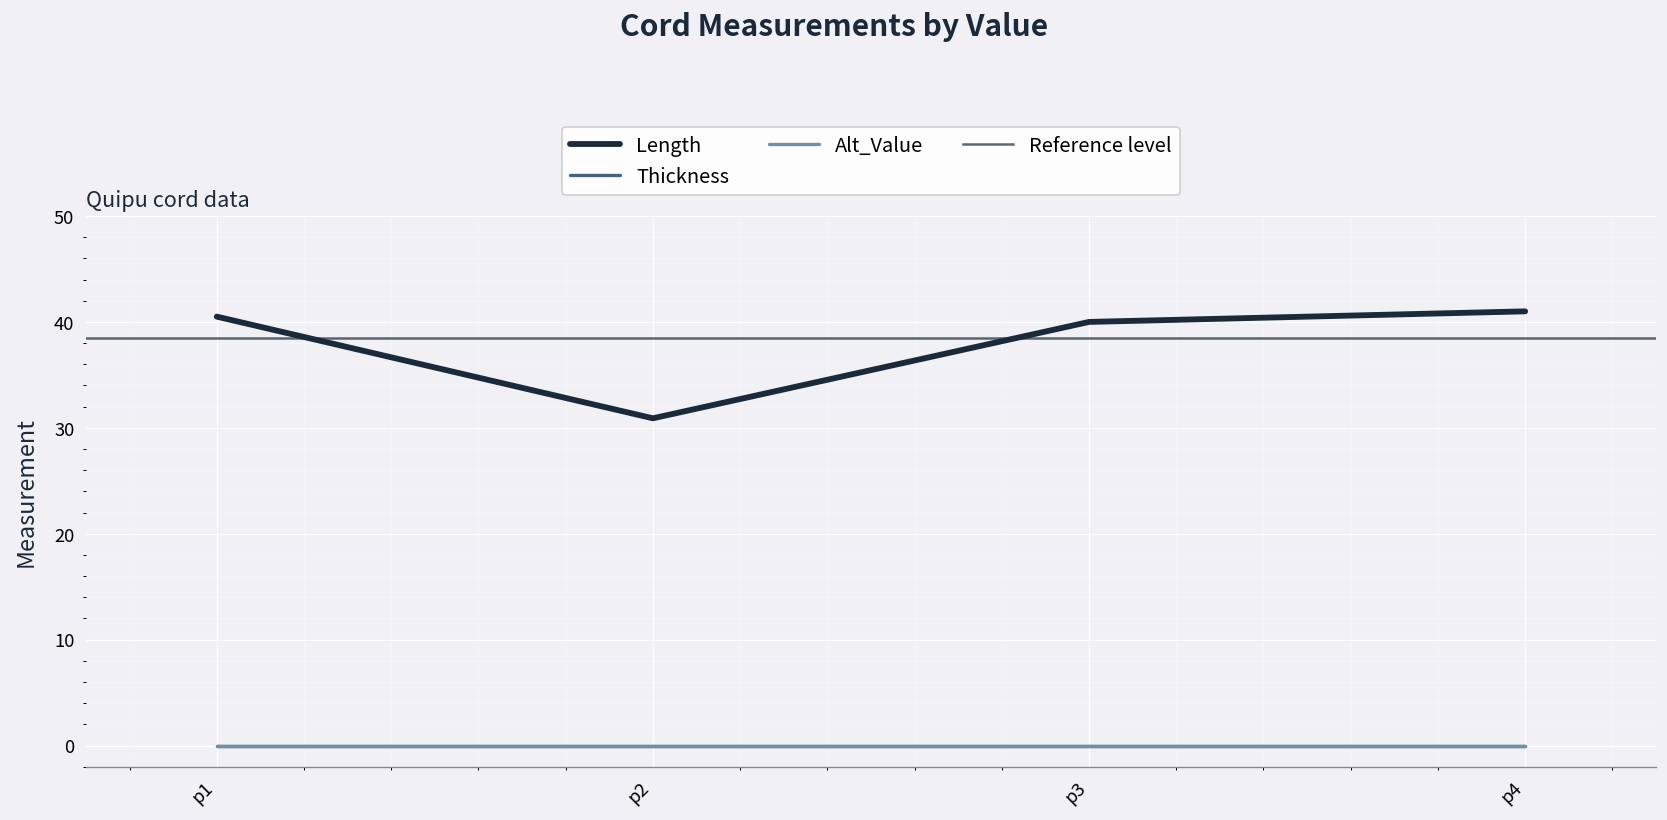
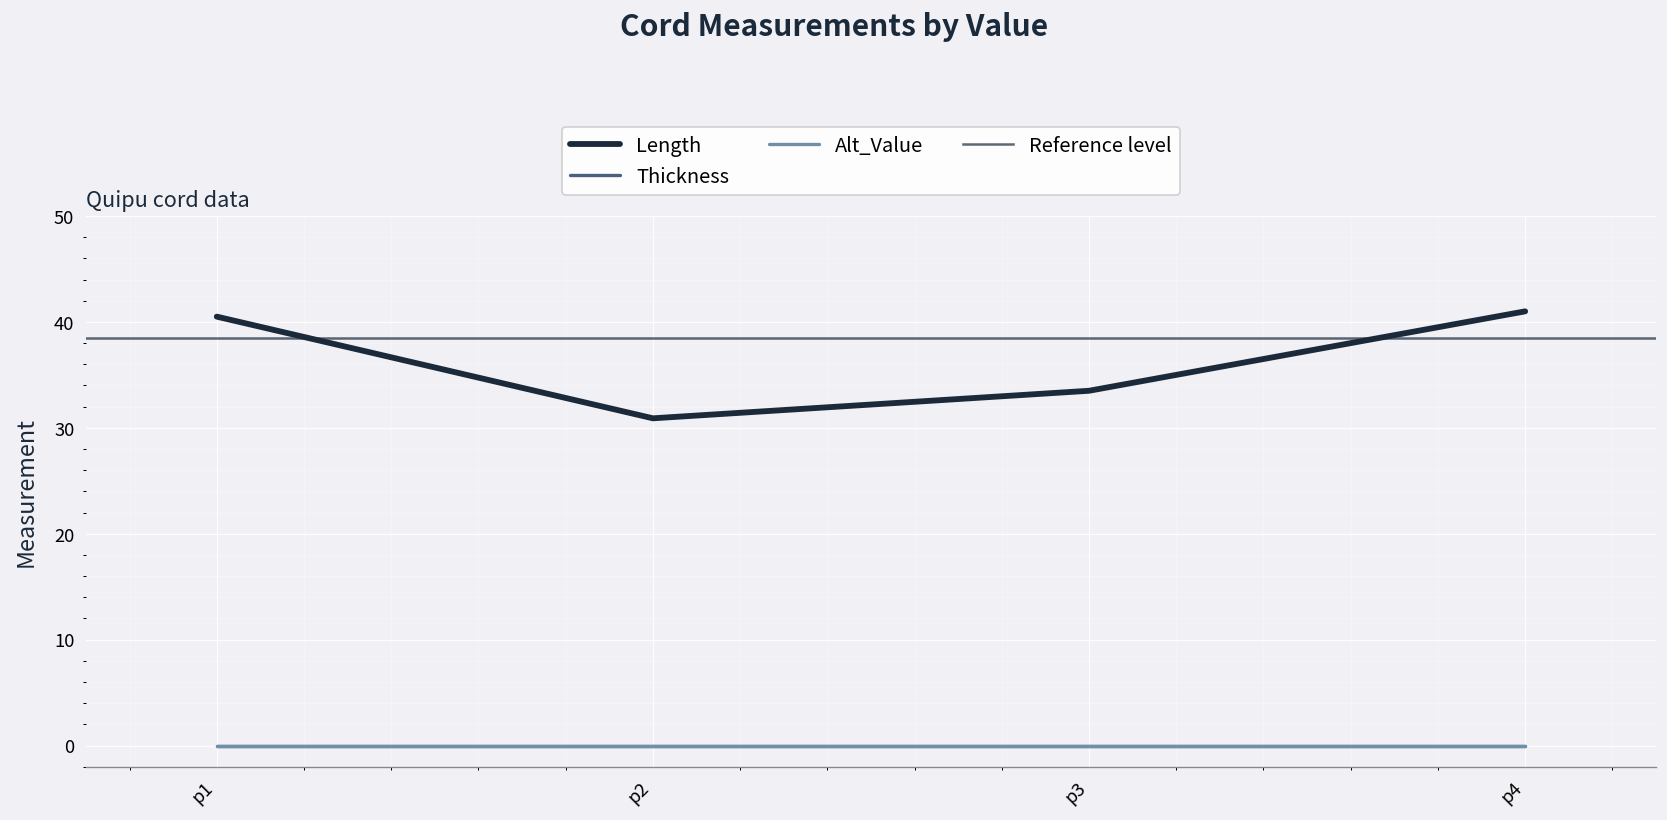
Length, p3: 40 -> 34
